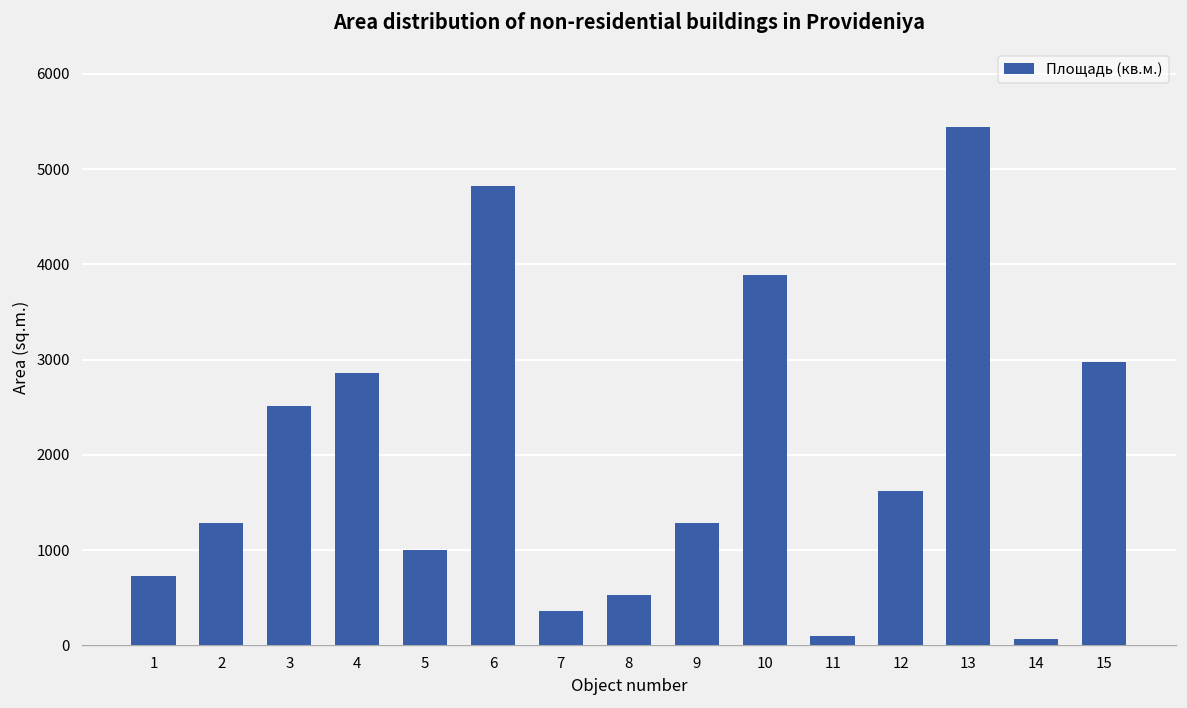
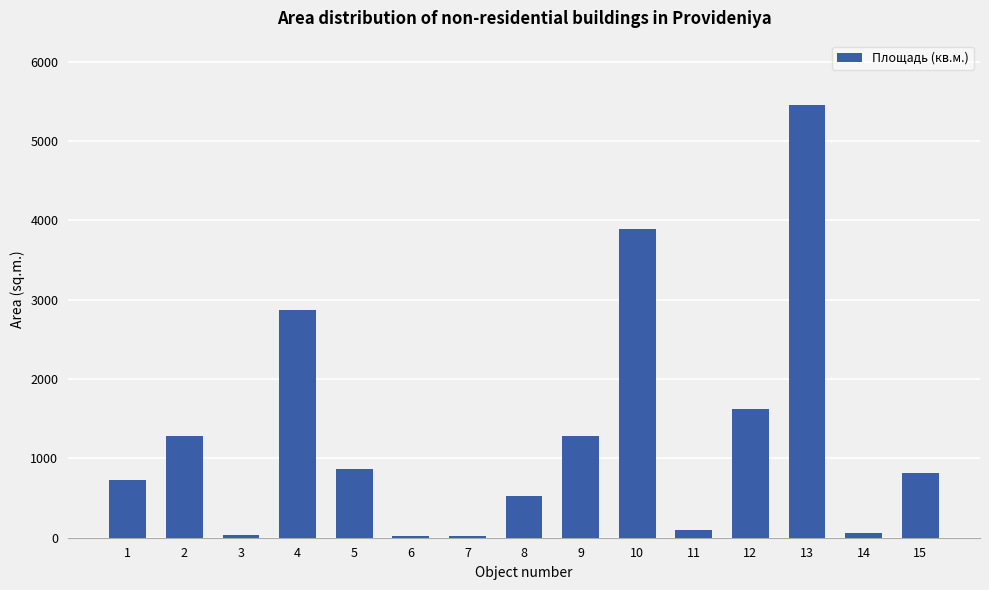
3: 2500 -> 0
5: 1000 -> 900
6: 4800 -> 0
7: 400 -> 0
15: 3000 -> 800
